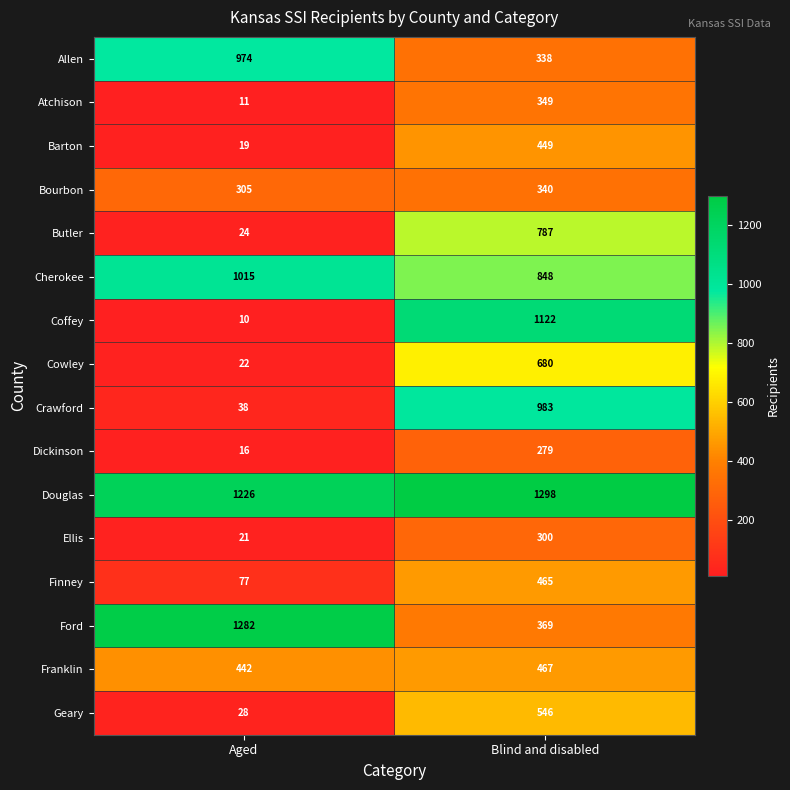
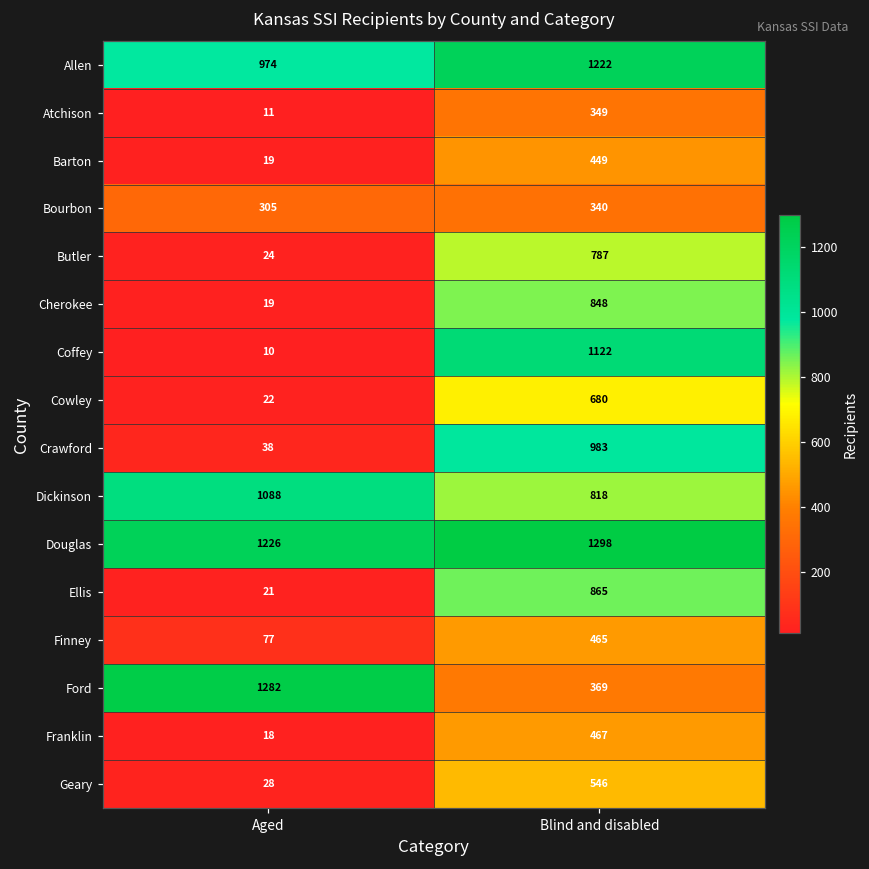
Allen, Blind and disabled: 338 -> 1222
Cherokee, Aged: 1015 -> 19
Dickinson, Aged: 16 -> 1088
Dickinson, Blind and disabled: 279 -> 818
Ellis, Blind and disabled: 300 -> 865
Franklin, Aged: 442 -> 18
